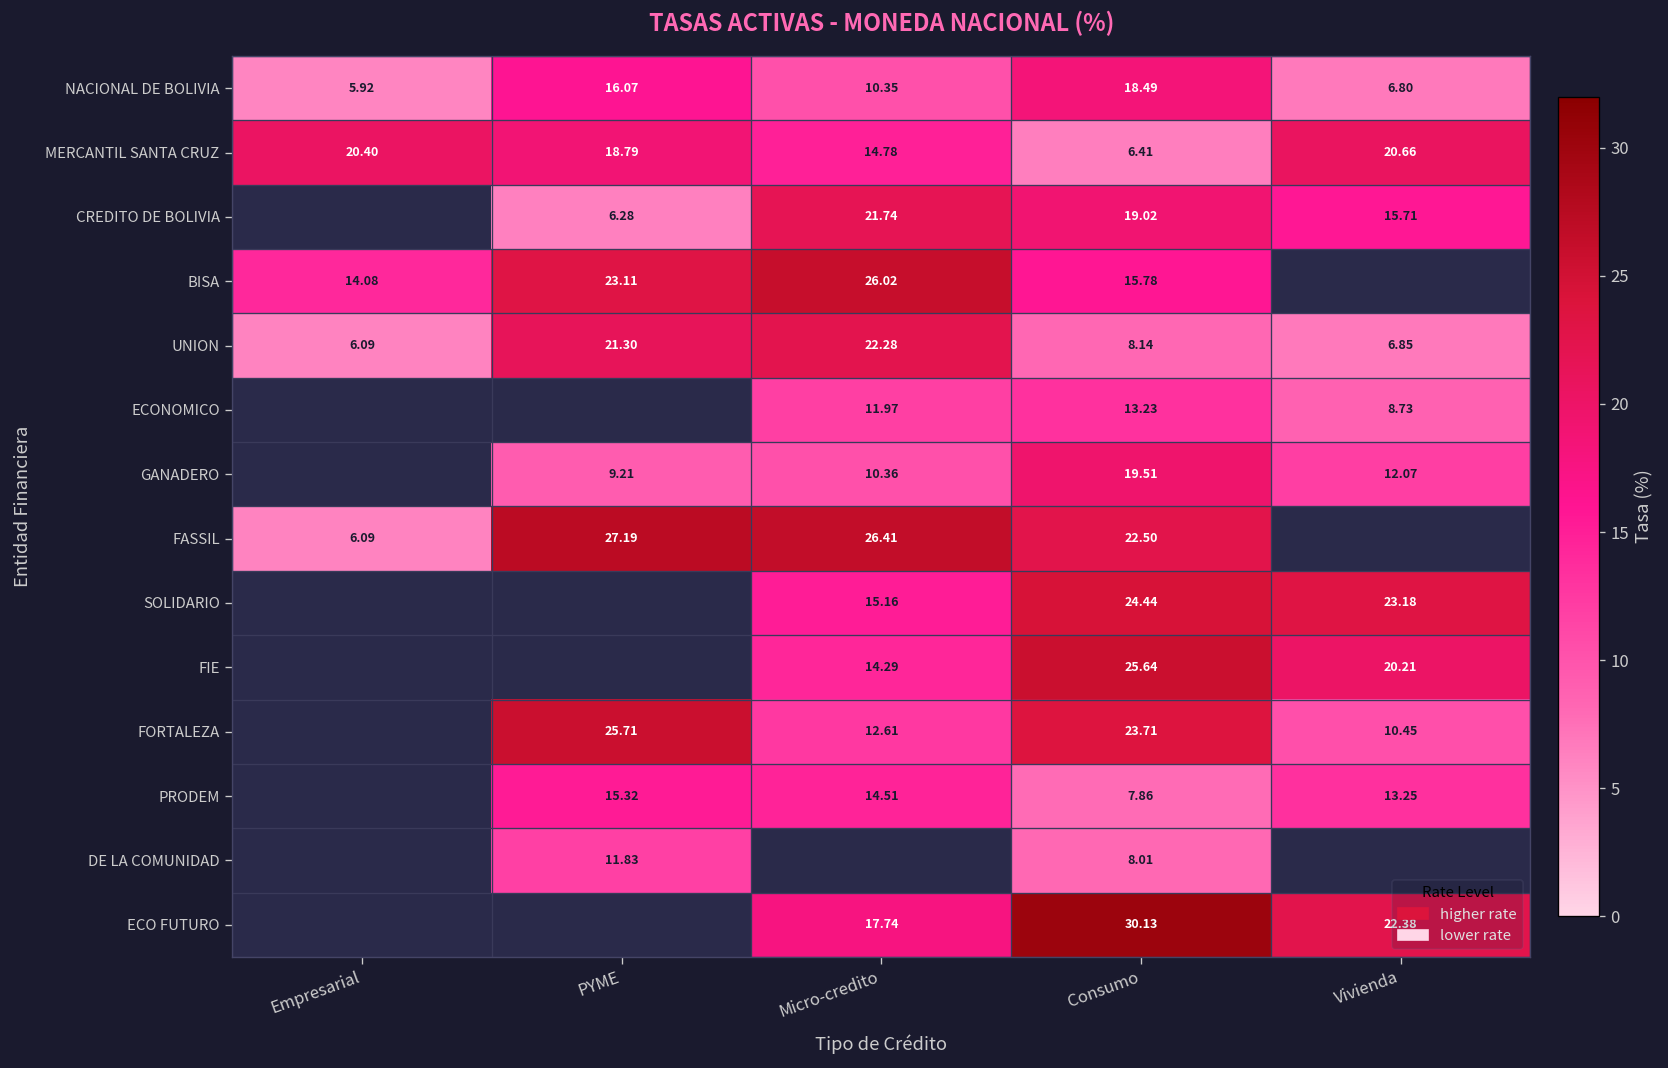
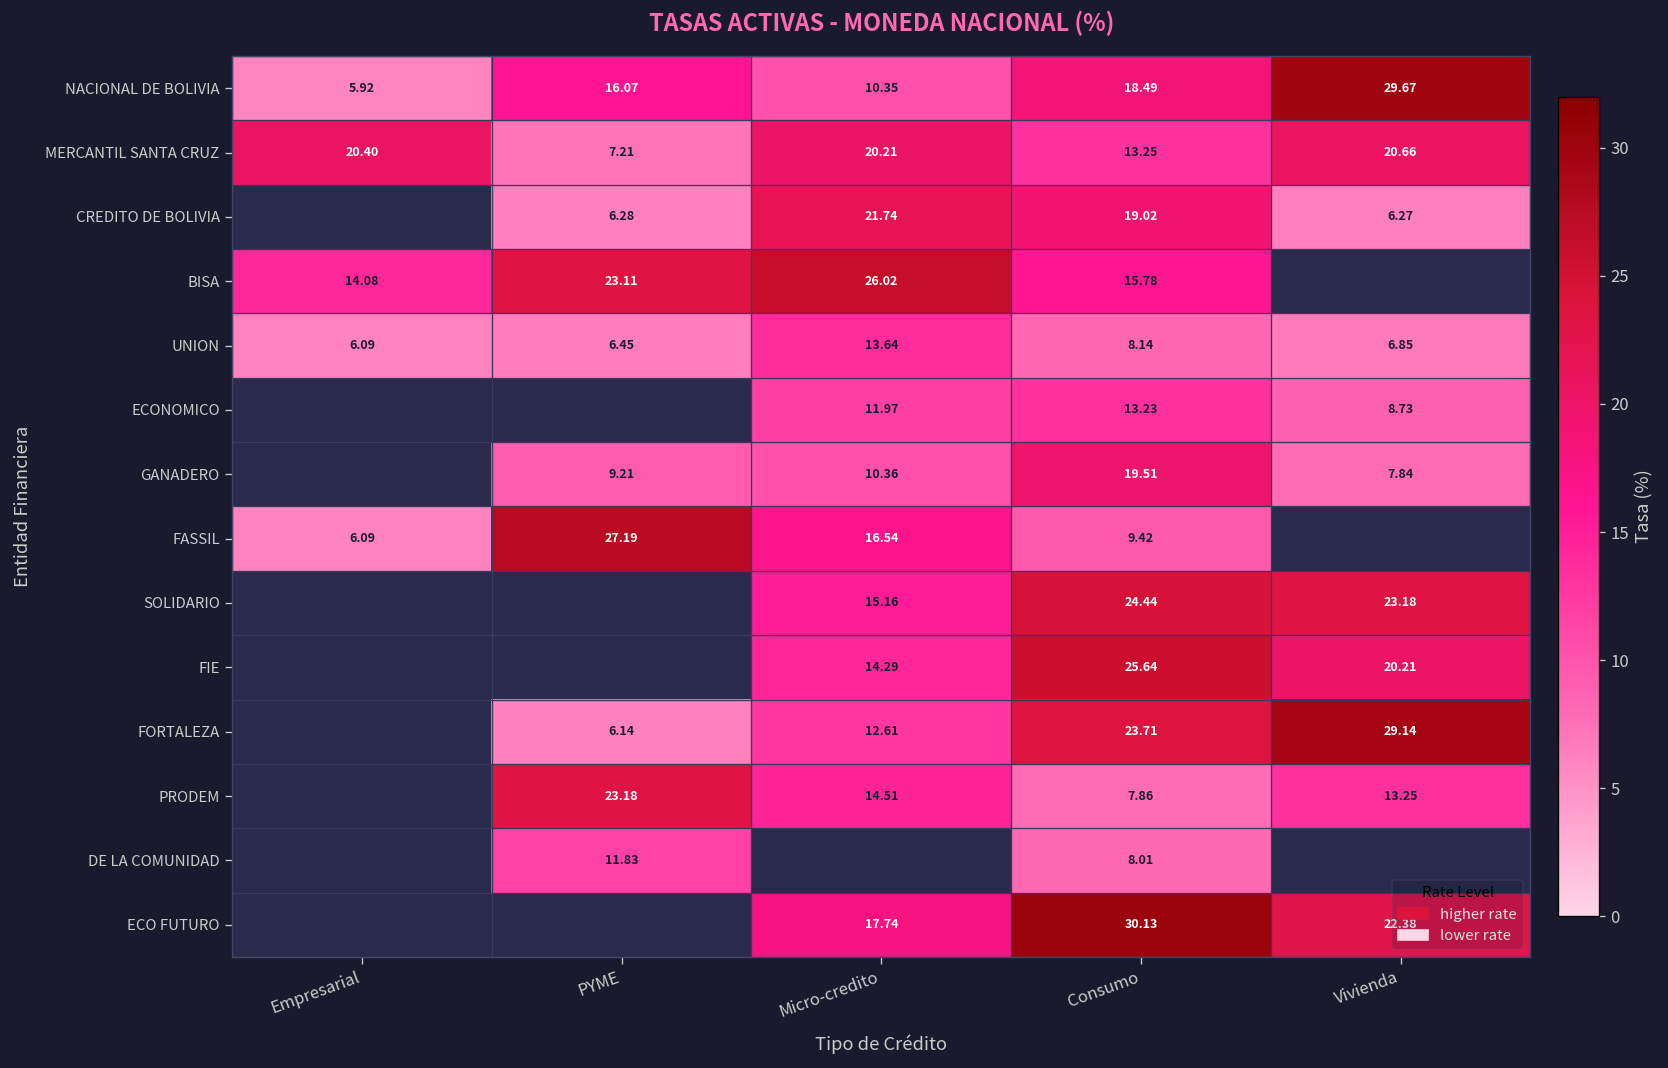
NACIONAL DE BOLIVIA, Vivienda: 6.80 -> 29.67
MERCANTIL SANTA CRUZ, PYME: 18.79 -> 7.21
MERCANTIL SANTA CRUZ, Micro-credito: 14.78 -> 20.21
MERCANTIL SANTA CRUZ, Consumo: 6.41 -> 13.25
CREDITO DE BOLIVIA, Vivienda: 15.71 -> 6.27
UNION, PYME: 21.30 -> 6.45
UNION, Micro-credito: 22.28 -> 13.64
GANADERO, Vivienda: 12.07 -> 7.84
FASSIL, Micro-credito: 26.41 -> 16.54
FASSIL, Consumo: 22.50 -> 9.42
FORTALEZA, PYME: 25.71 -> 6.14
FORTALEZA, Vivienda: 10.45 -> 29.14
PRODEM, PYME: 15.32 -> 23.18
